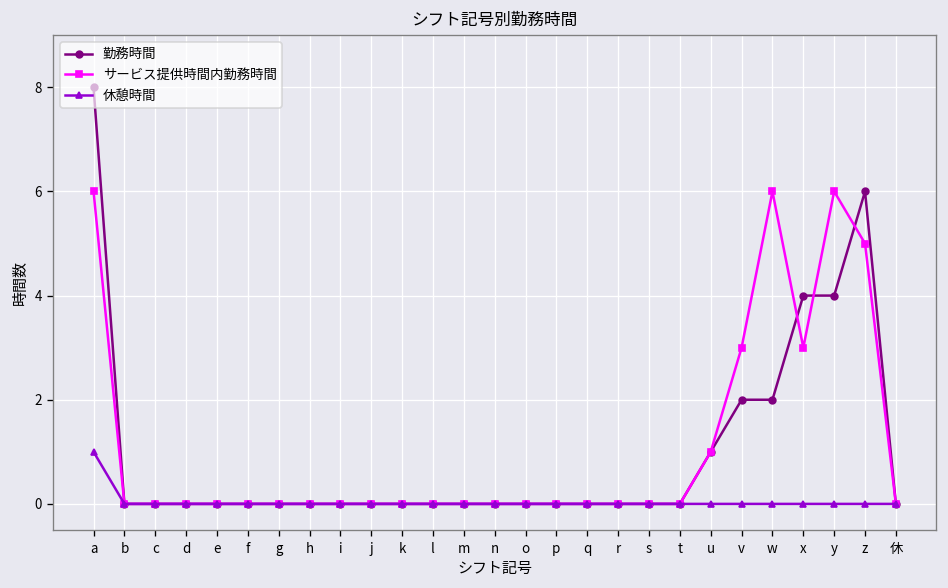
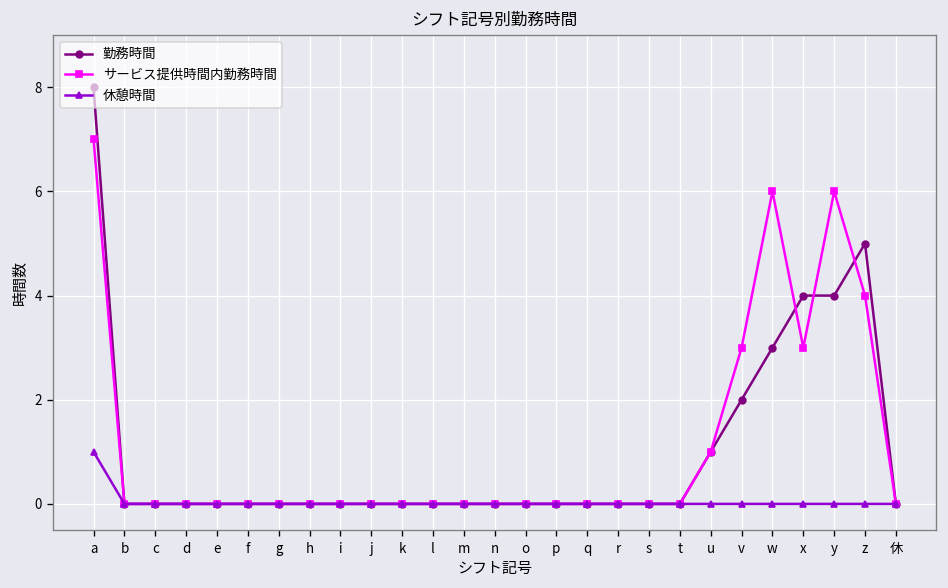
サービス提供時間内勤務時間, a: 6 -> 7
勤務時間, w: 2 -> 3
勤務時間, z: 6 -> 5
サービス提供時間内勤務時間, z: 5 -> 4
